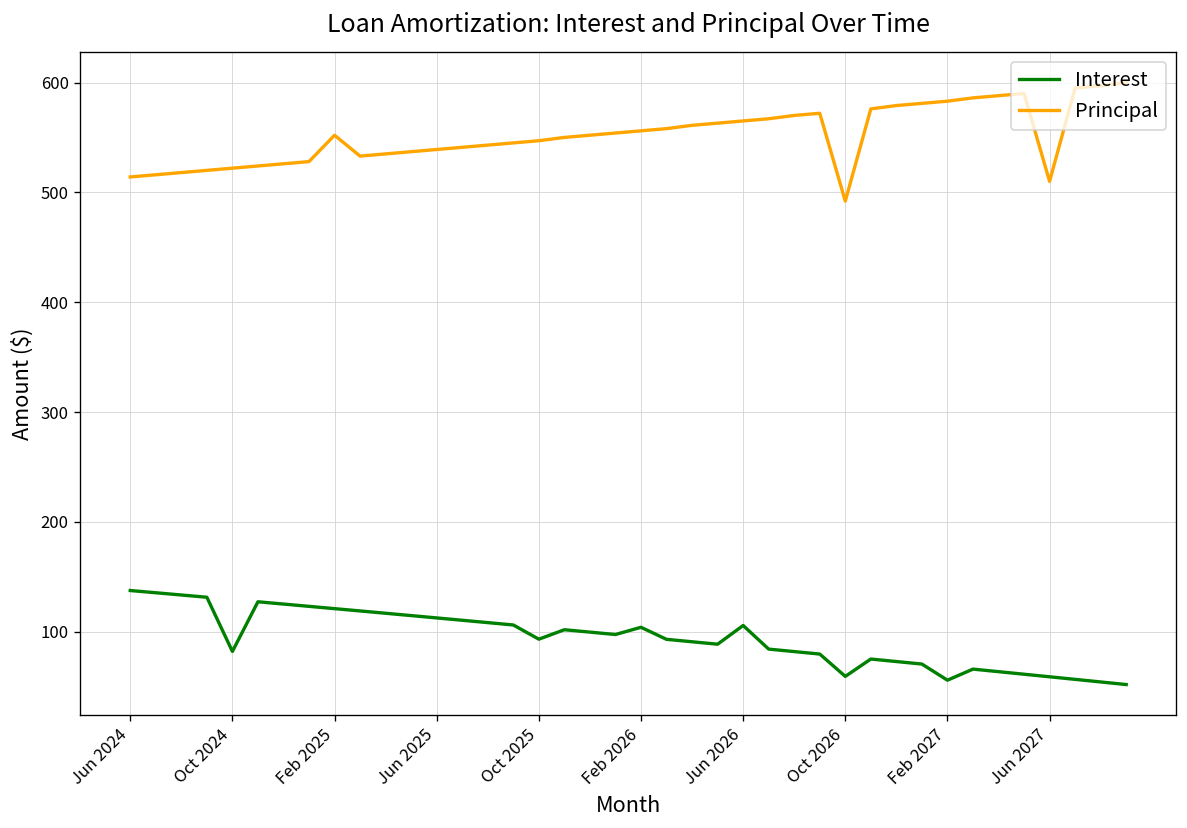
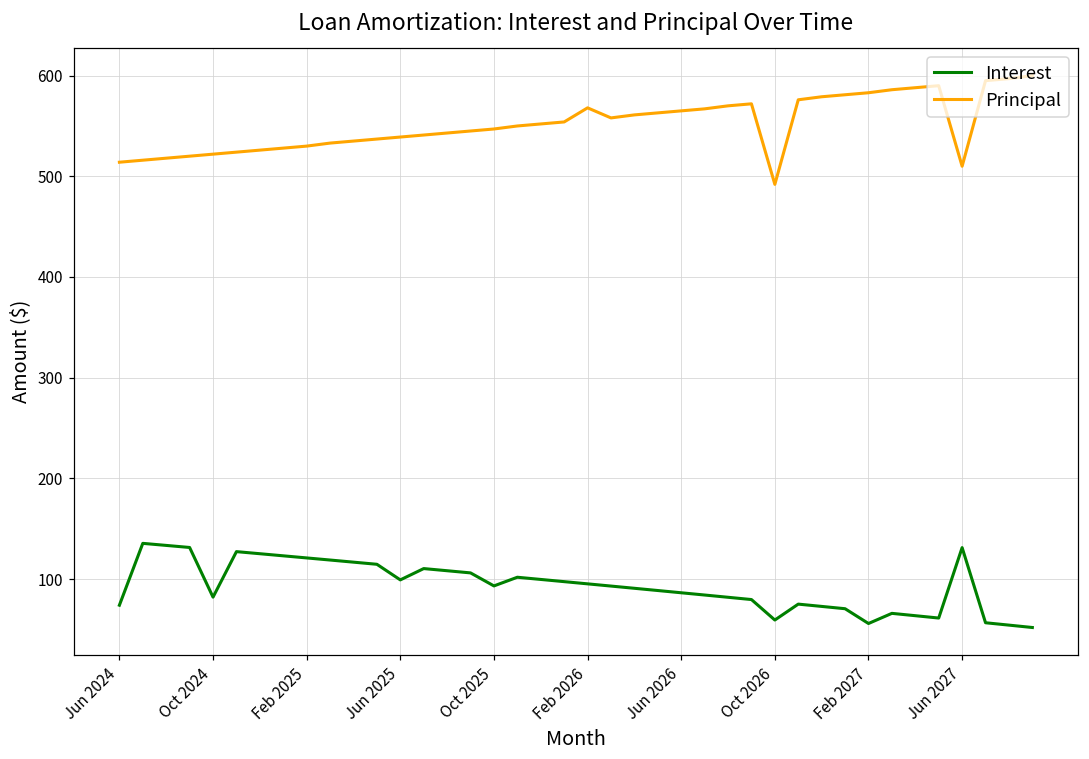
Interest, Jun 2024: 140 -> 70
Principal, Feb 2025: 550 -> 530
Interest, Jun 2025: 110 -> 100
Interest, Feb 2026: 104 -> 95
Principal, Feb 2026: 560 -> 570
Interest, Jun 2026: 110 -> 90
Interest, Jun 2027: 60 -> 130
